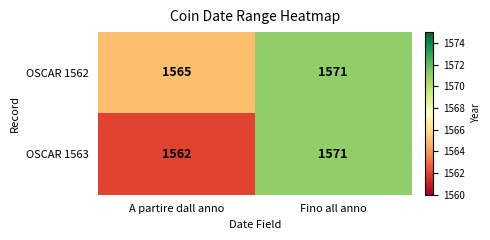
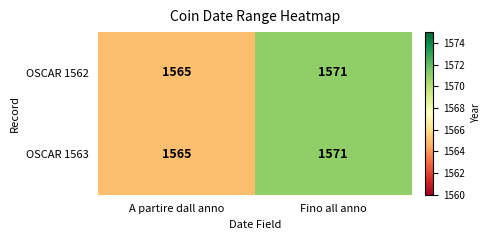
OSCAR 1563, A partire dall anno: 1562 -> 1565
